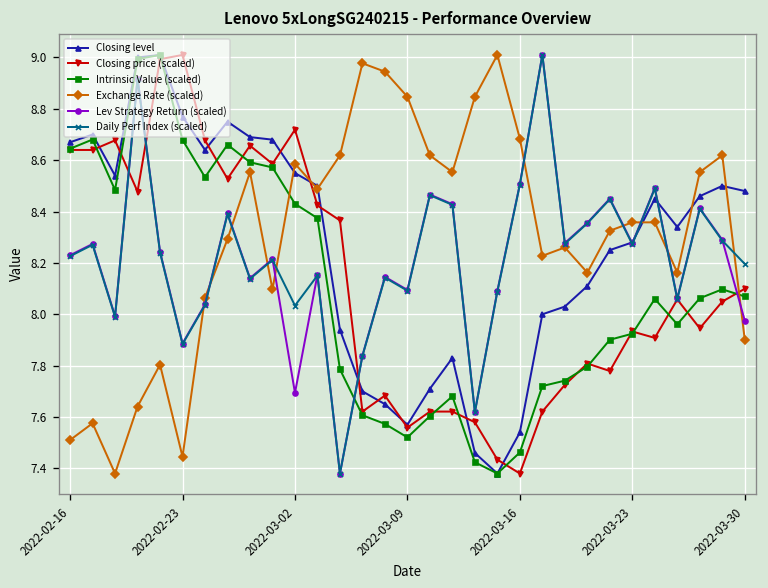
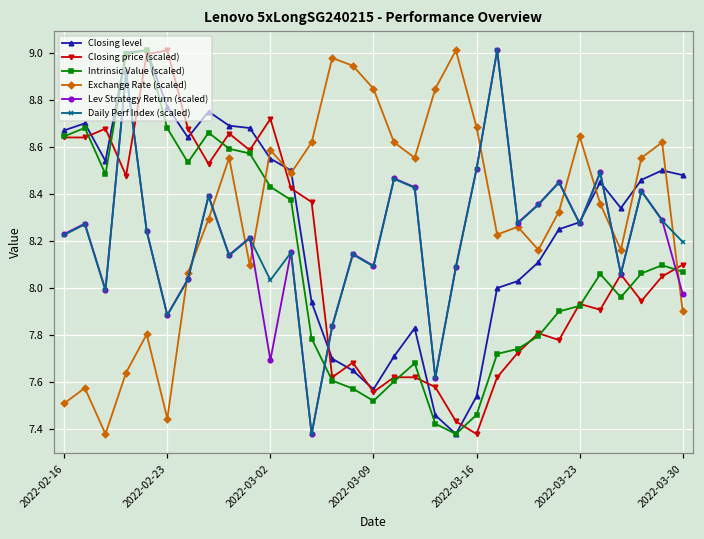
Exchange Rate (scaled), 2022-03-23: 8.36 -> 8.64
